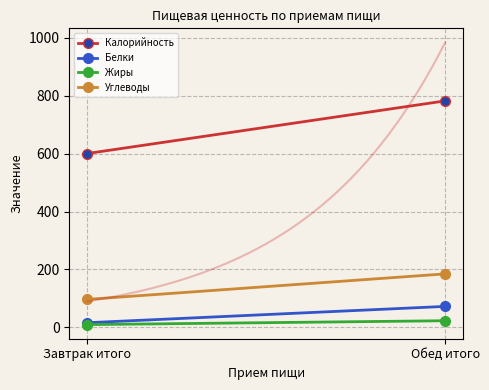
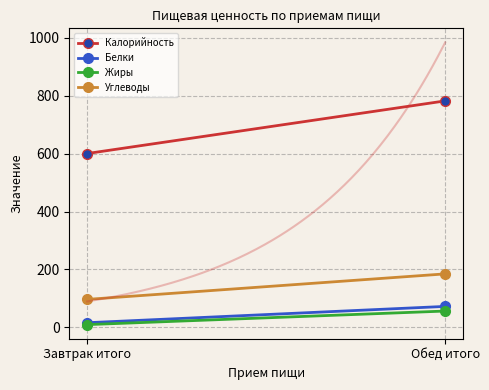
Жиры, Обед итого: 20 -> 60
